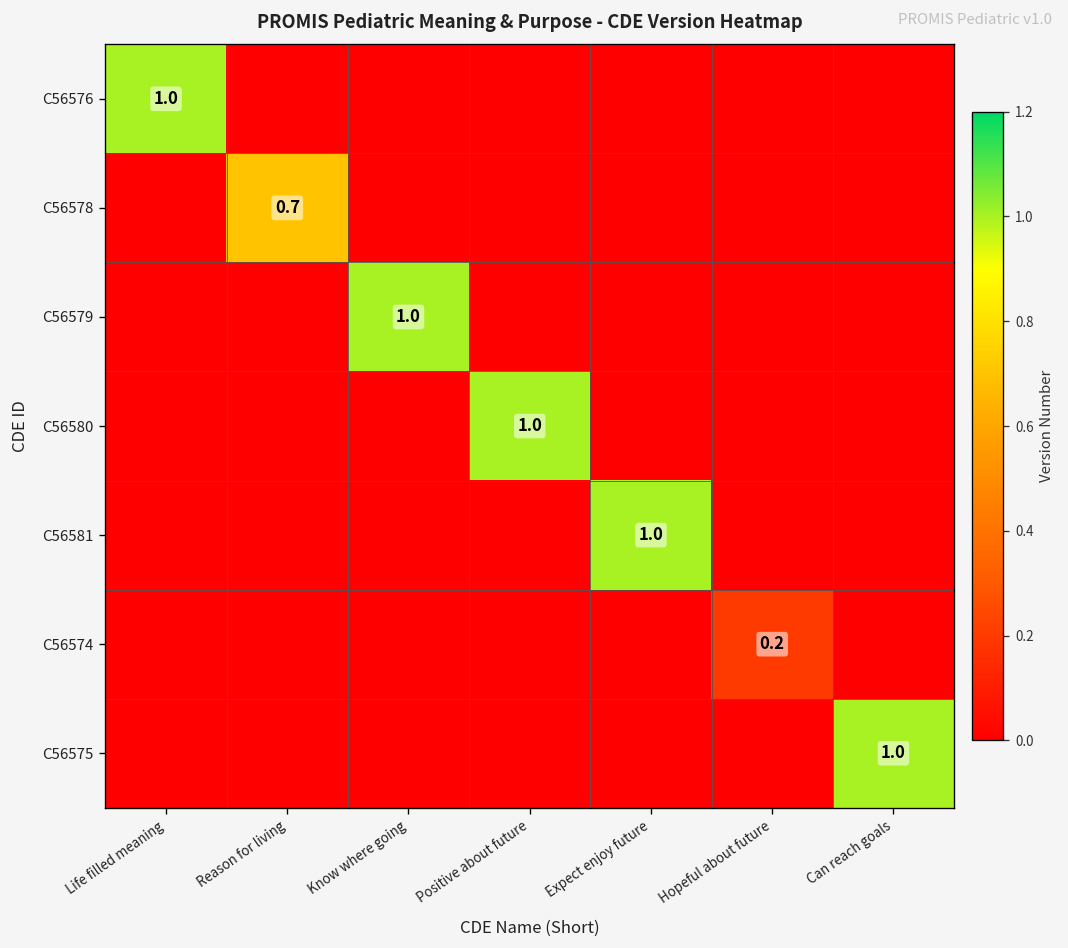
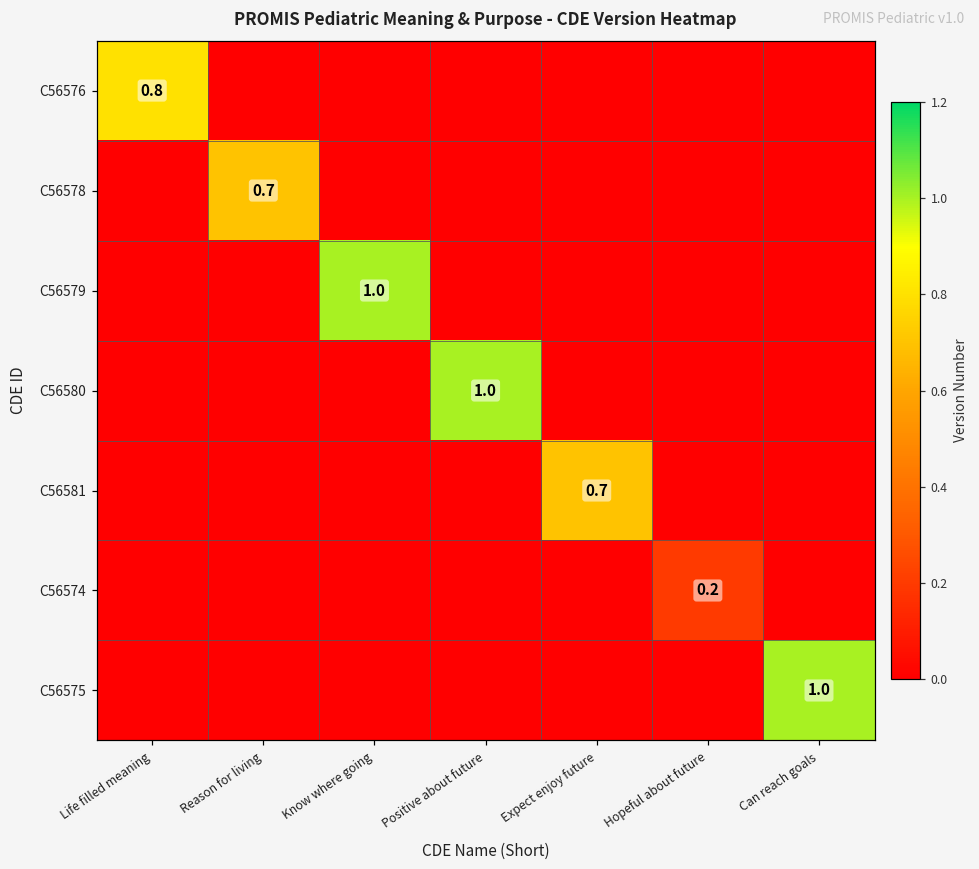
C56576, Life filled meaning: 1.0 -> 0.8
C56581, Expect enjoy future: 1.0 -> 0.7
